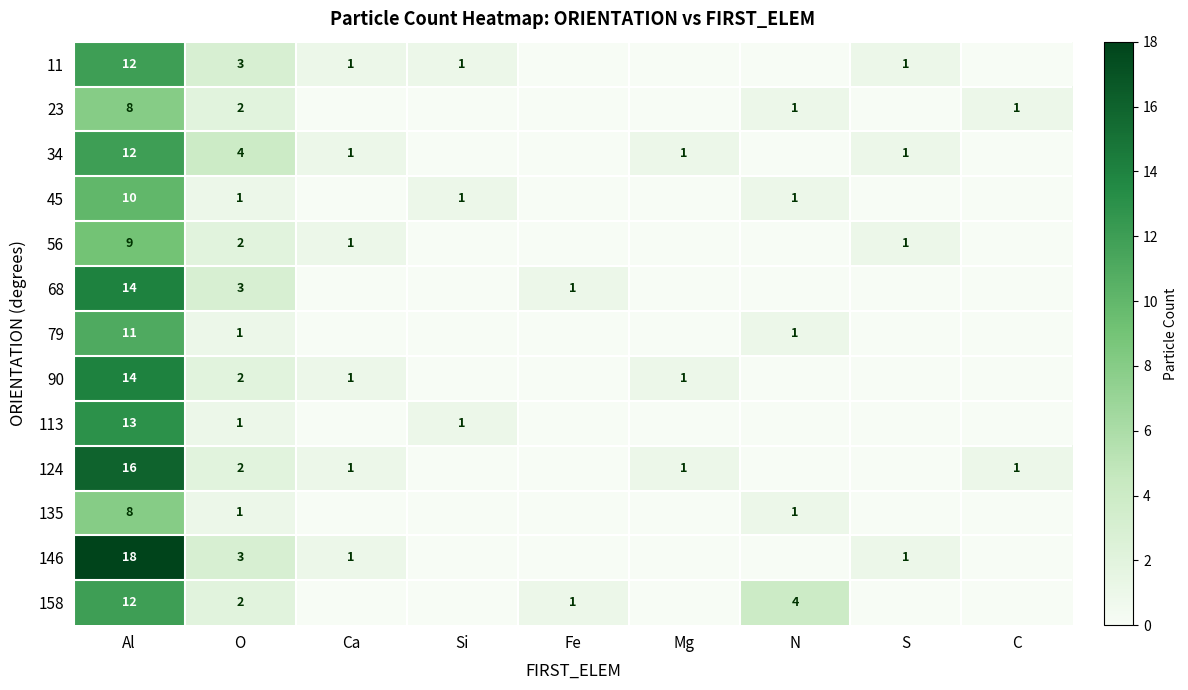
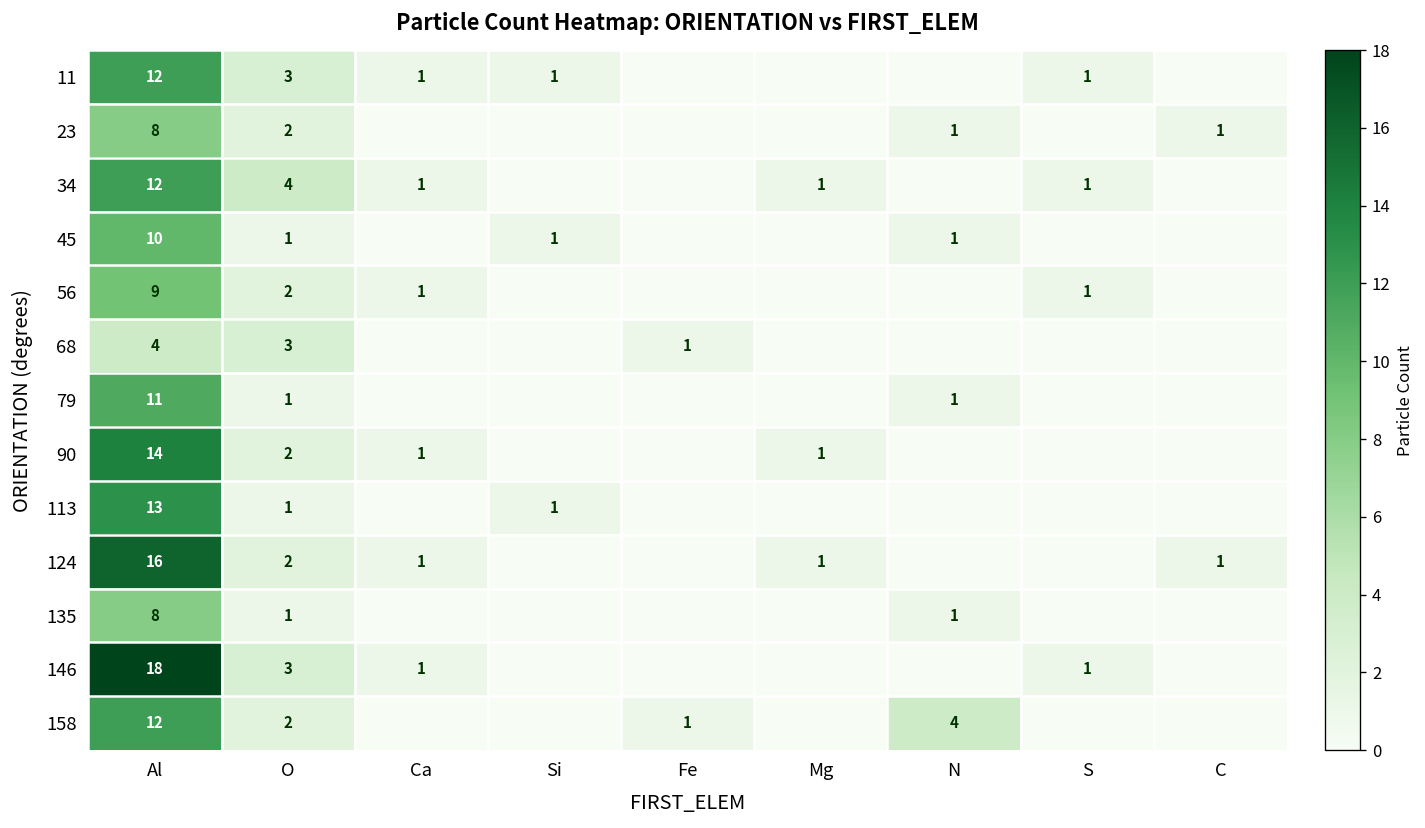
68, Al: 14 -> 4
